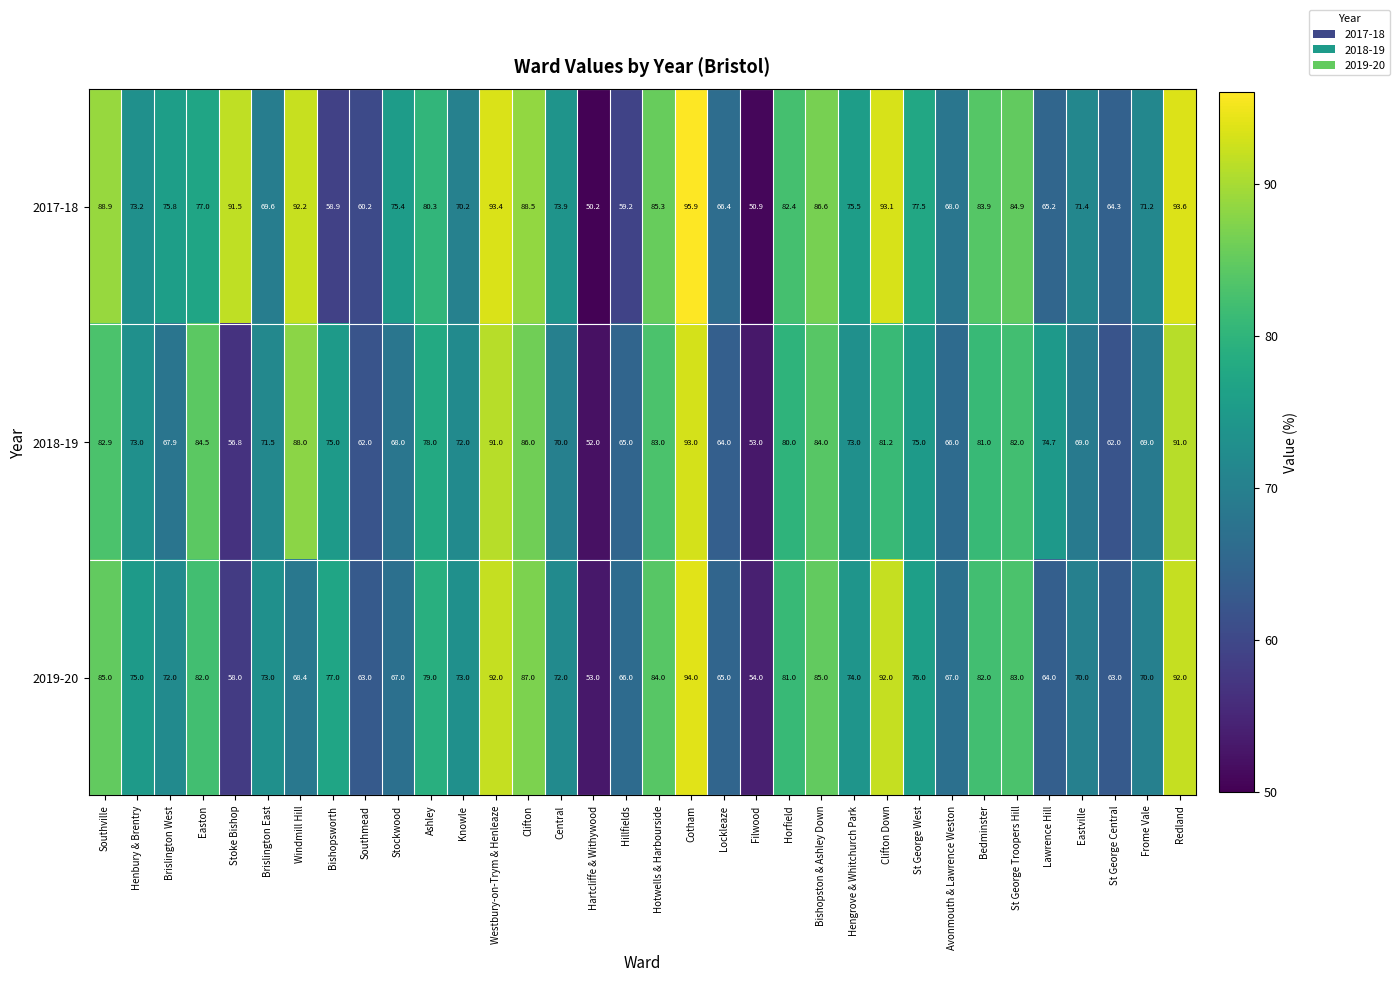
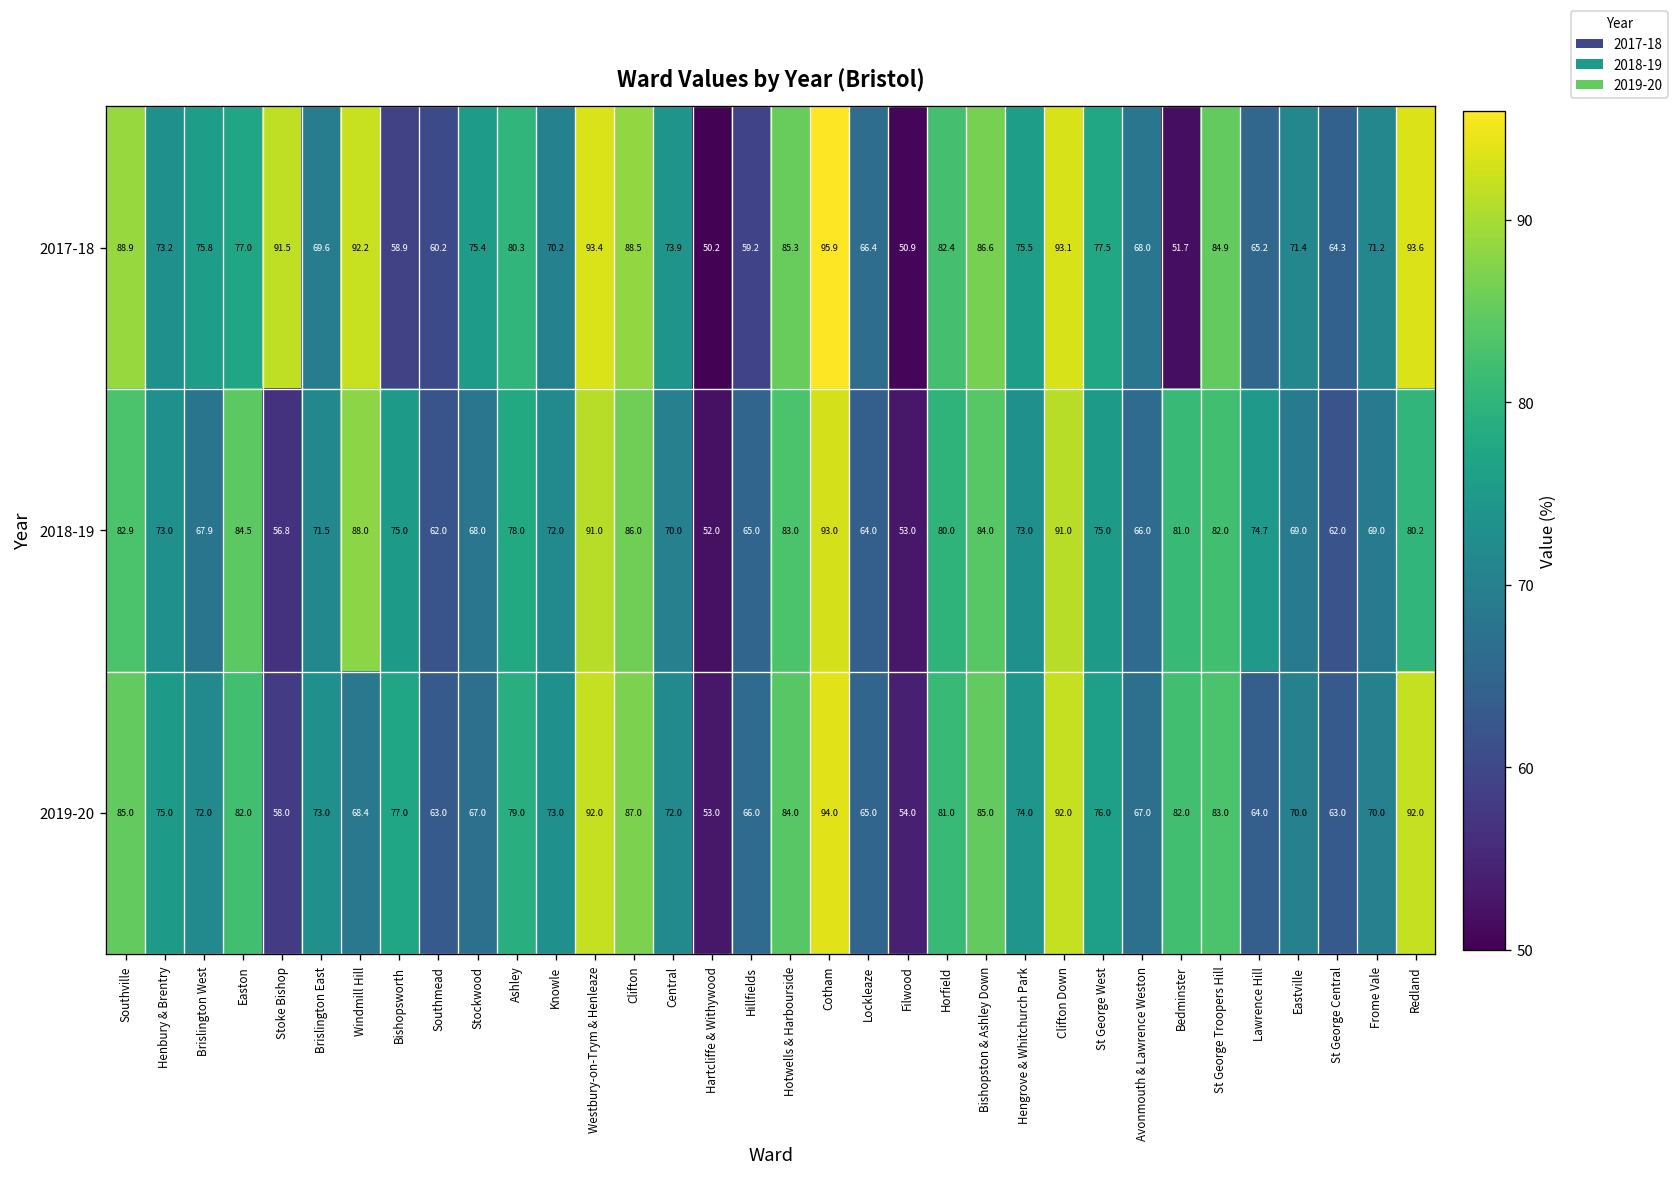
2017-18, Bedminster: 83.9 -> 51.7
2018-19, Clifton Down: 81.2 -> 91.0
2018-19, Redland: 91.0 -> 80.2
